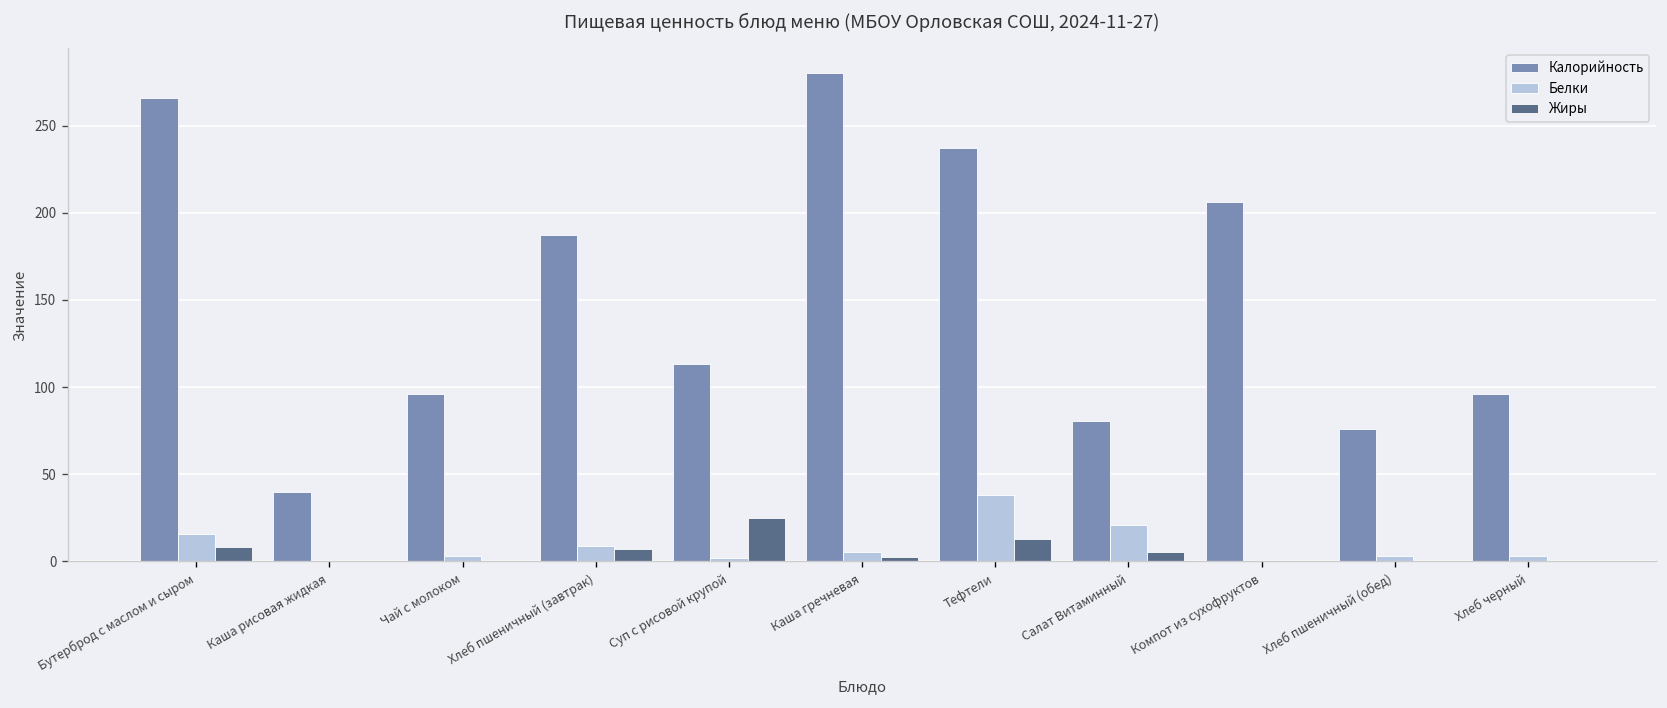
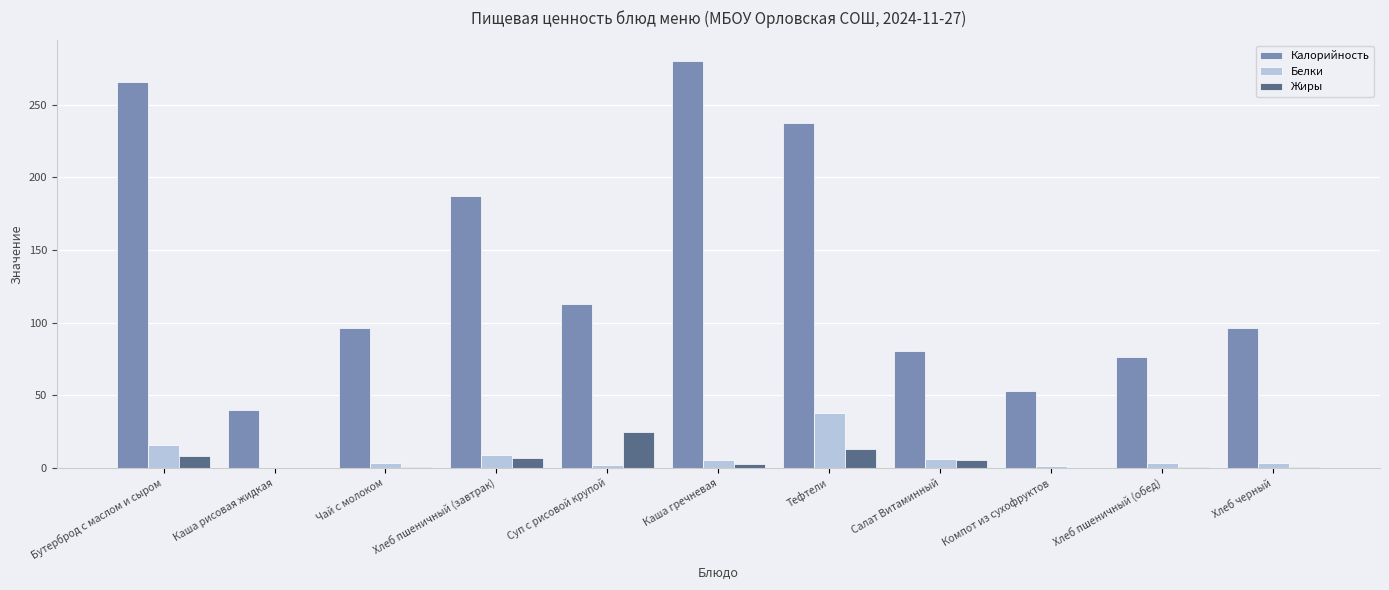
Белки, Салат Витаминный: 21 -> 6
Калорийность, Компот из сухофруктов: 206 -> 53
